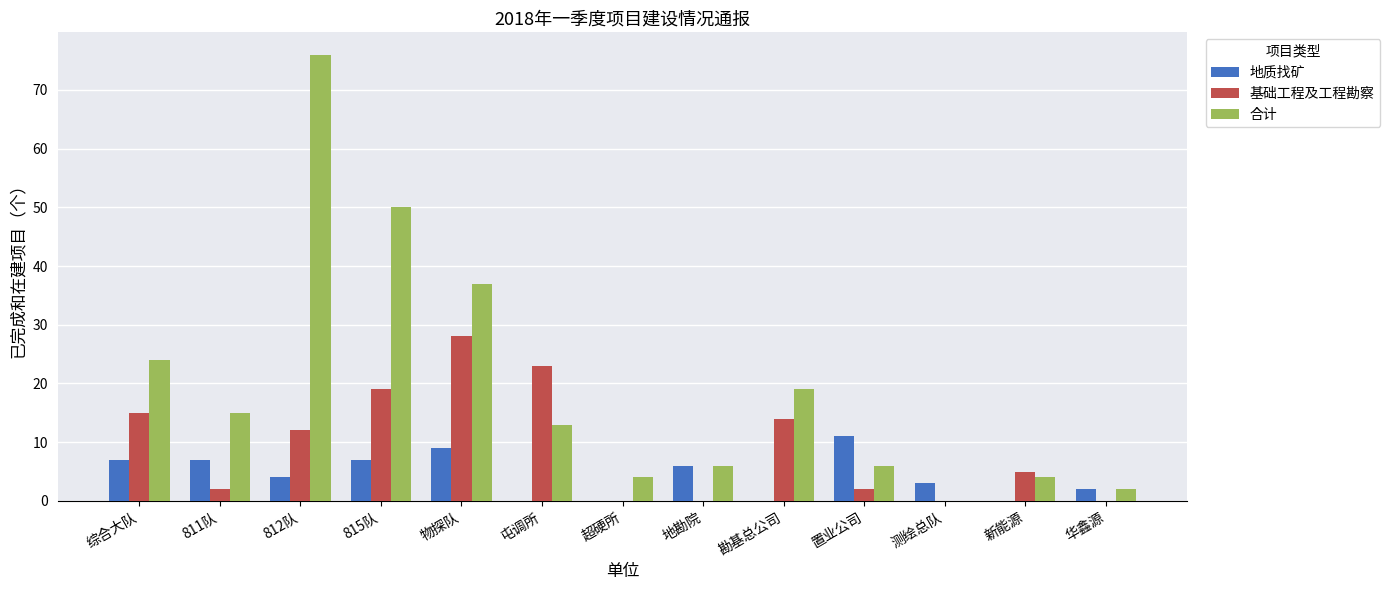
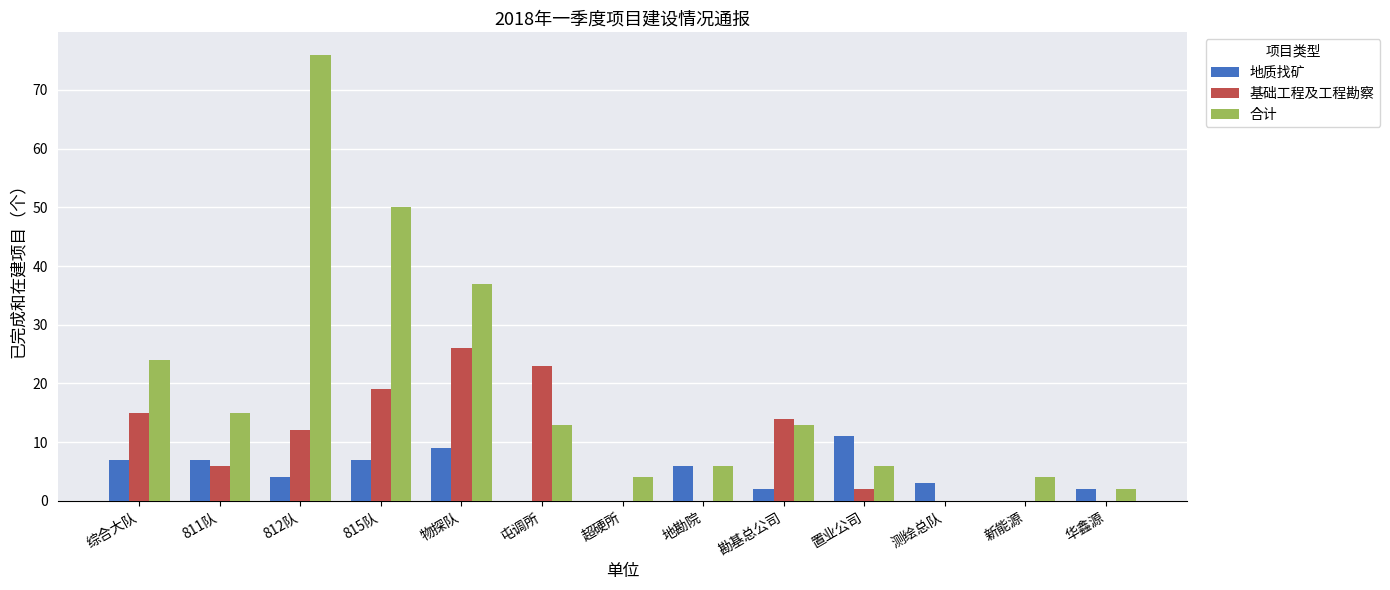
基础工程及工程勘察, 811队: 2 -> 6
基础工程及工程勘察, 物探队: 28 -> 26
地质找矿, 勘基总公司: 0 -> 2
合计, 勘基总公司: 19 -> 13
基础工程及工程勘察, 新能源: 5 -> 0
